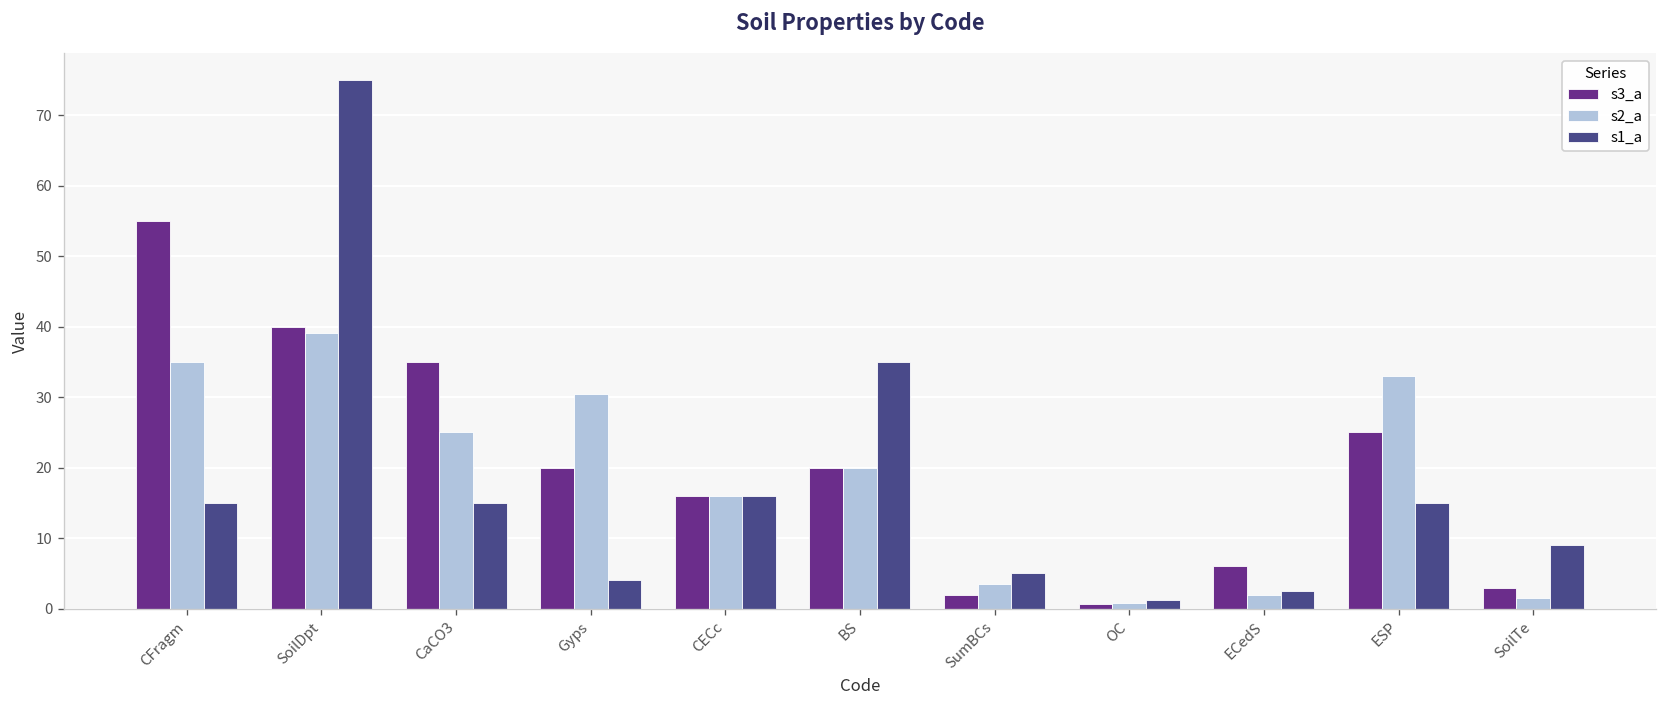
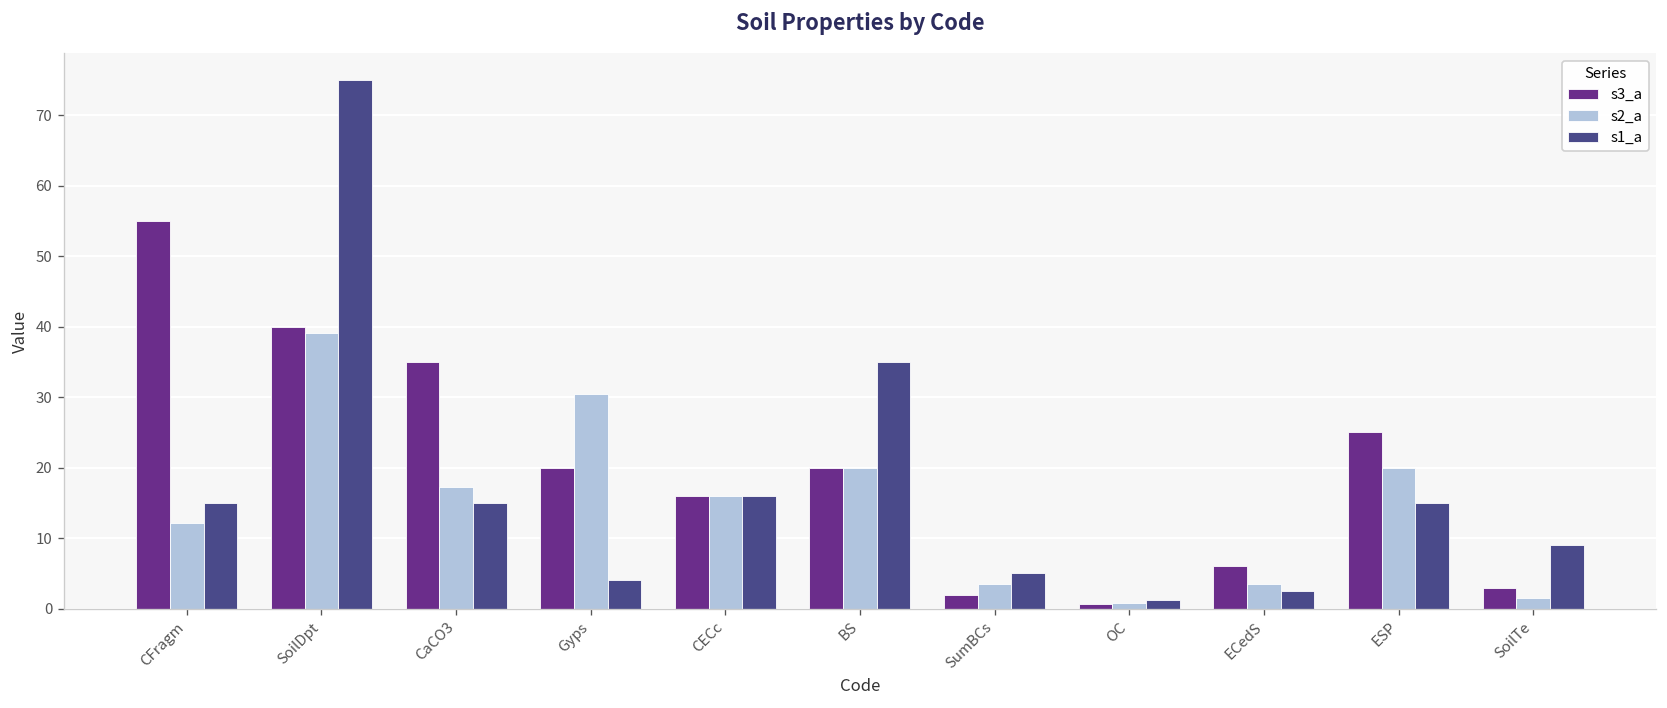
s2_a, CFragm: 35 -> 12
s2_a, CaCO3: 25 -> 17
s2_a, ECedS: 2 -> 4
s2_a, ESP: 33 -> 20
